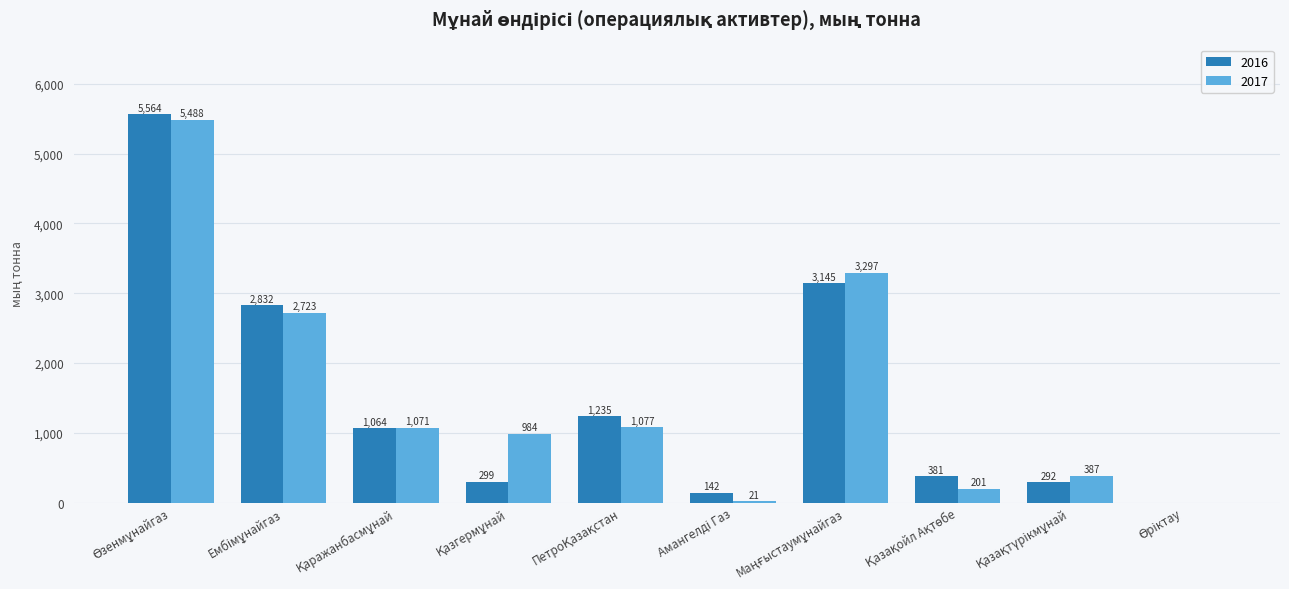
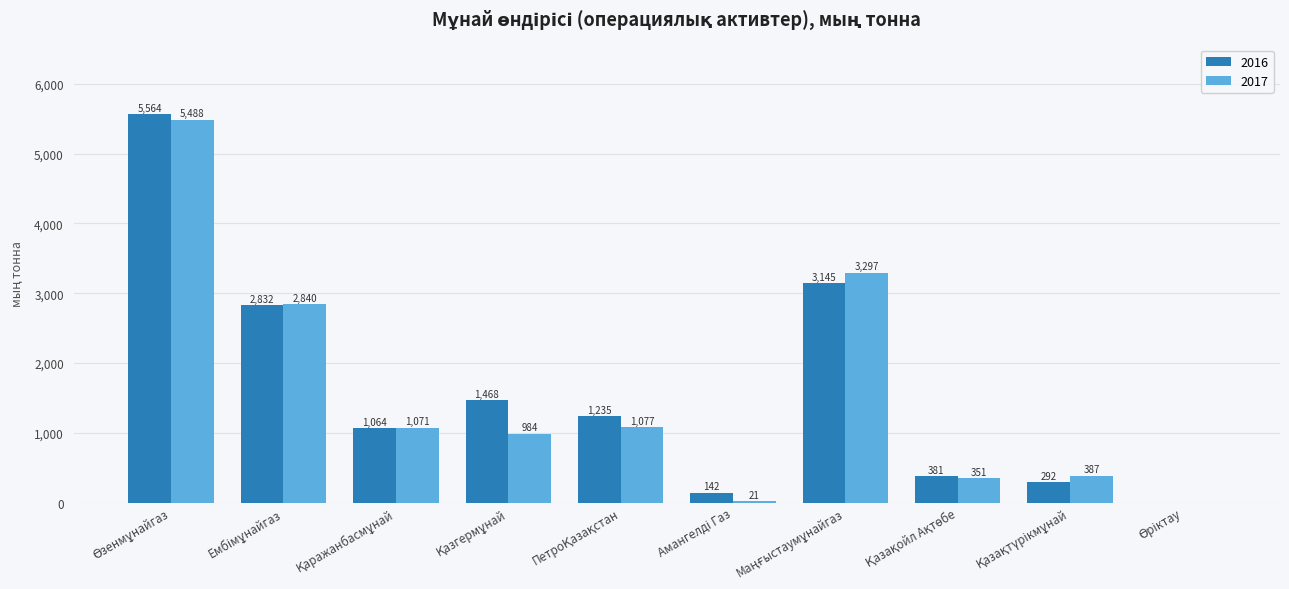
2017, Ембімұнайгаз: 2,723 -> 2,840
2016, Қазгермұнай: 299 -> 1,468
2017, Қазақойл Ақтөбе: 201 -> 351
